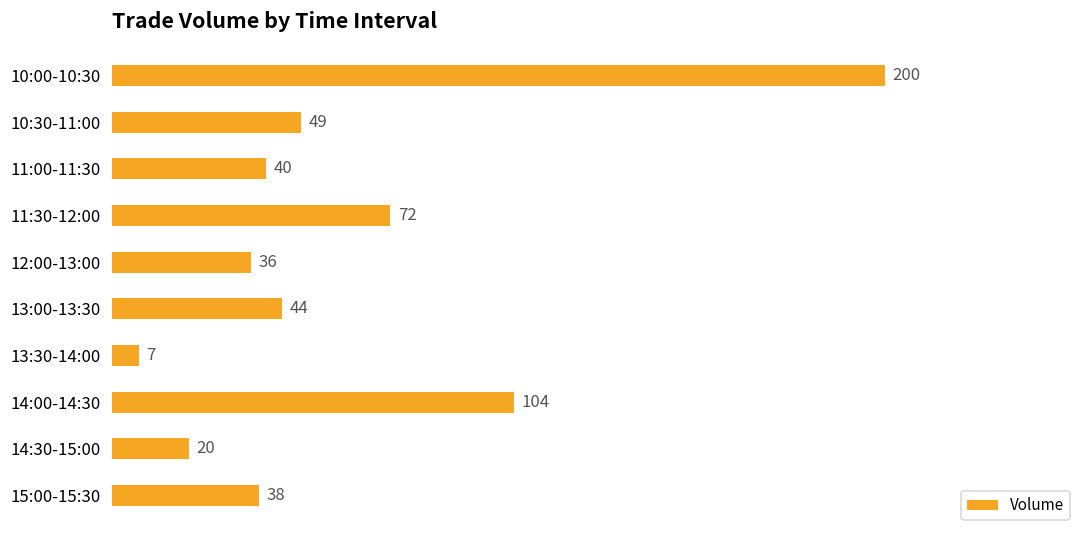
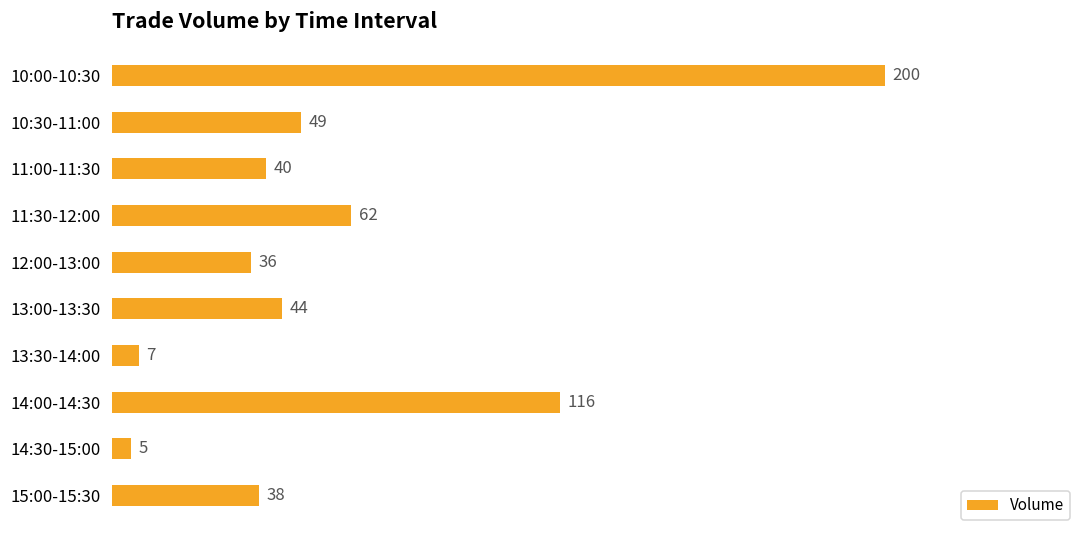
11:30-12:00: 72 -> 62
14:00-14:30: 104 -> 116
14:30-15:00: 20 -> 5
